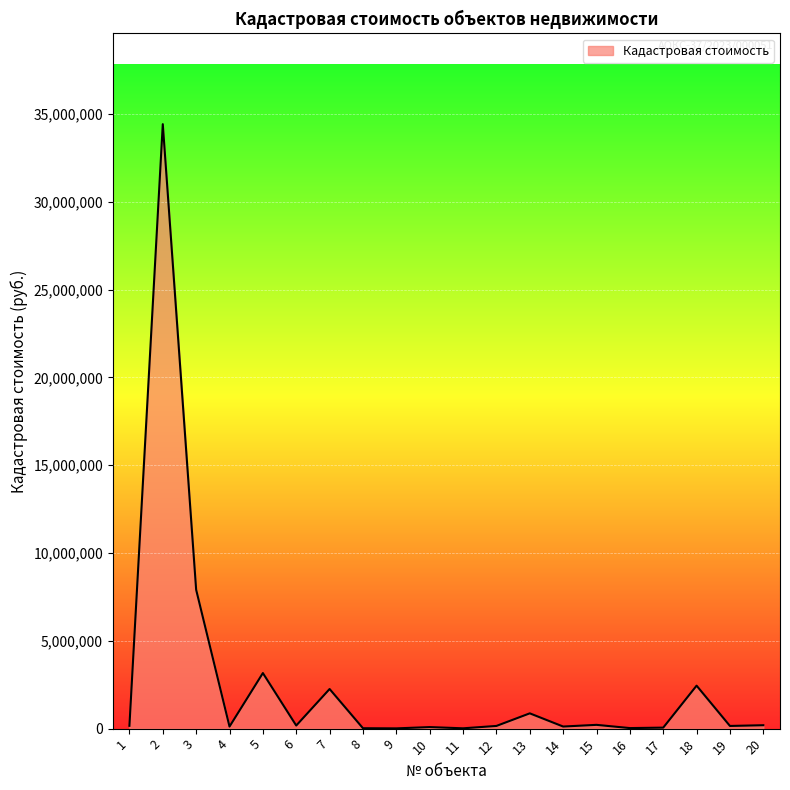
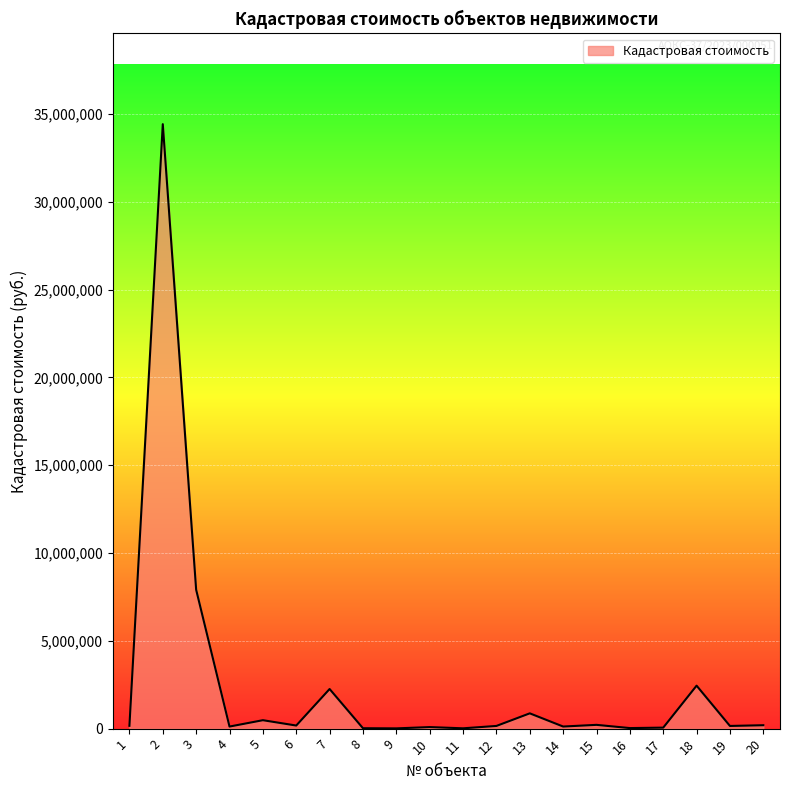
5: 3,200,000 -> 500,000
